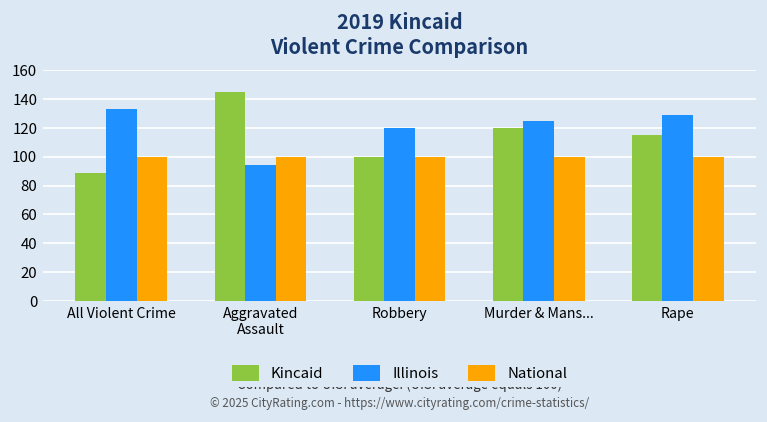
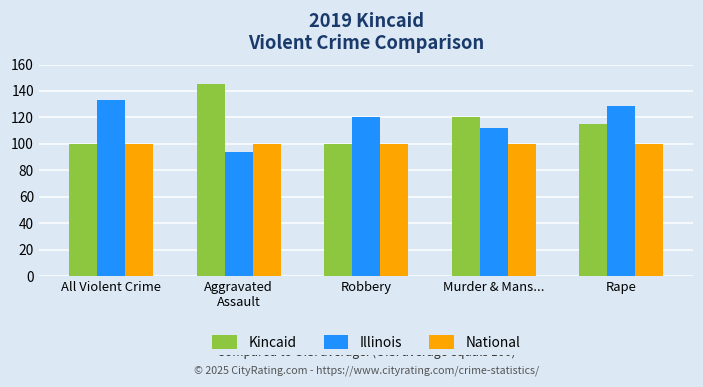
Kincaid, All Violent Crime: 89 -> 100
Illinois, Murder & Mans...: 125 -> 112
